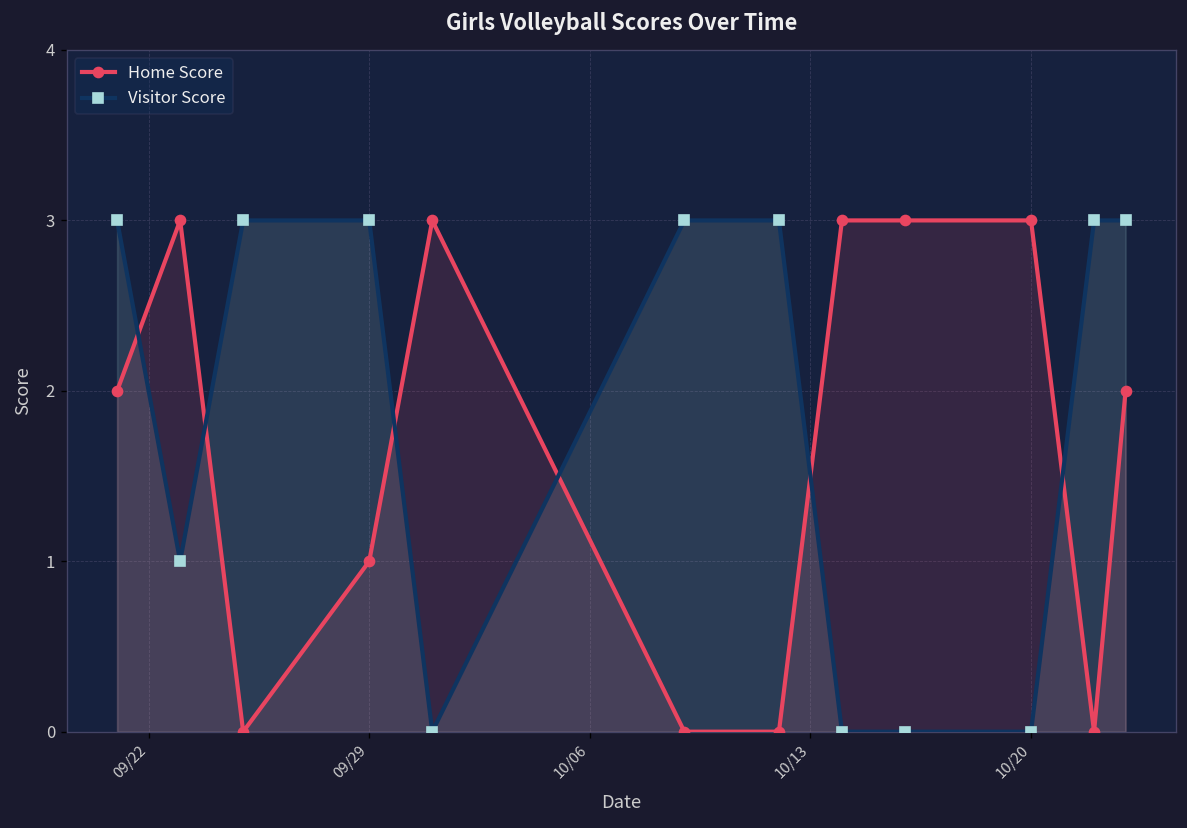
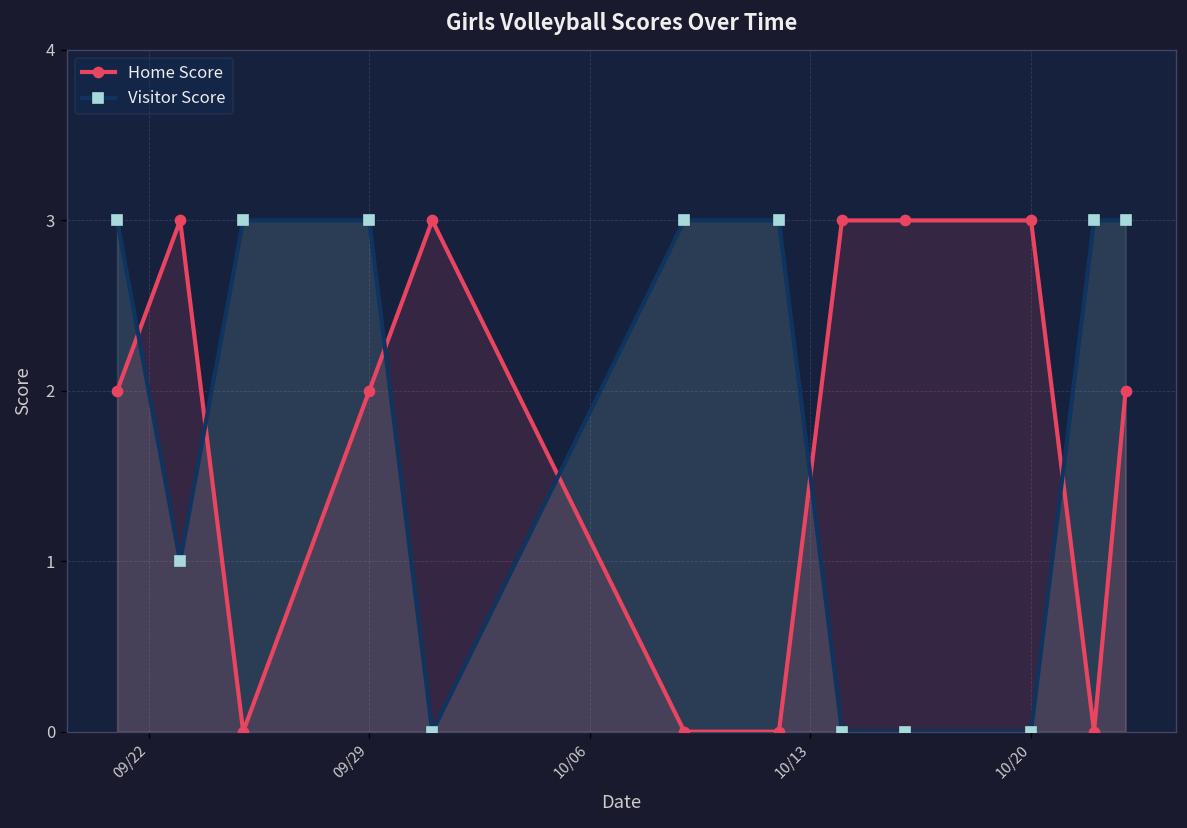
Home Score, 09/29: 1 -> 2
